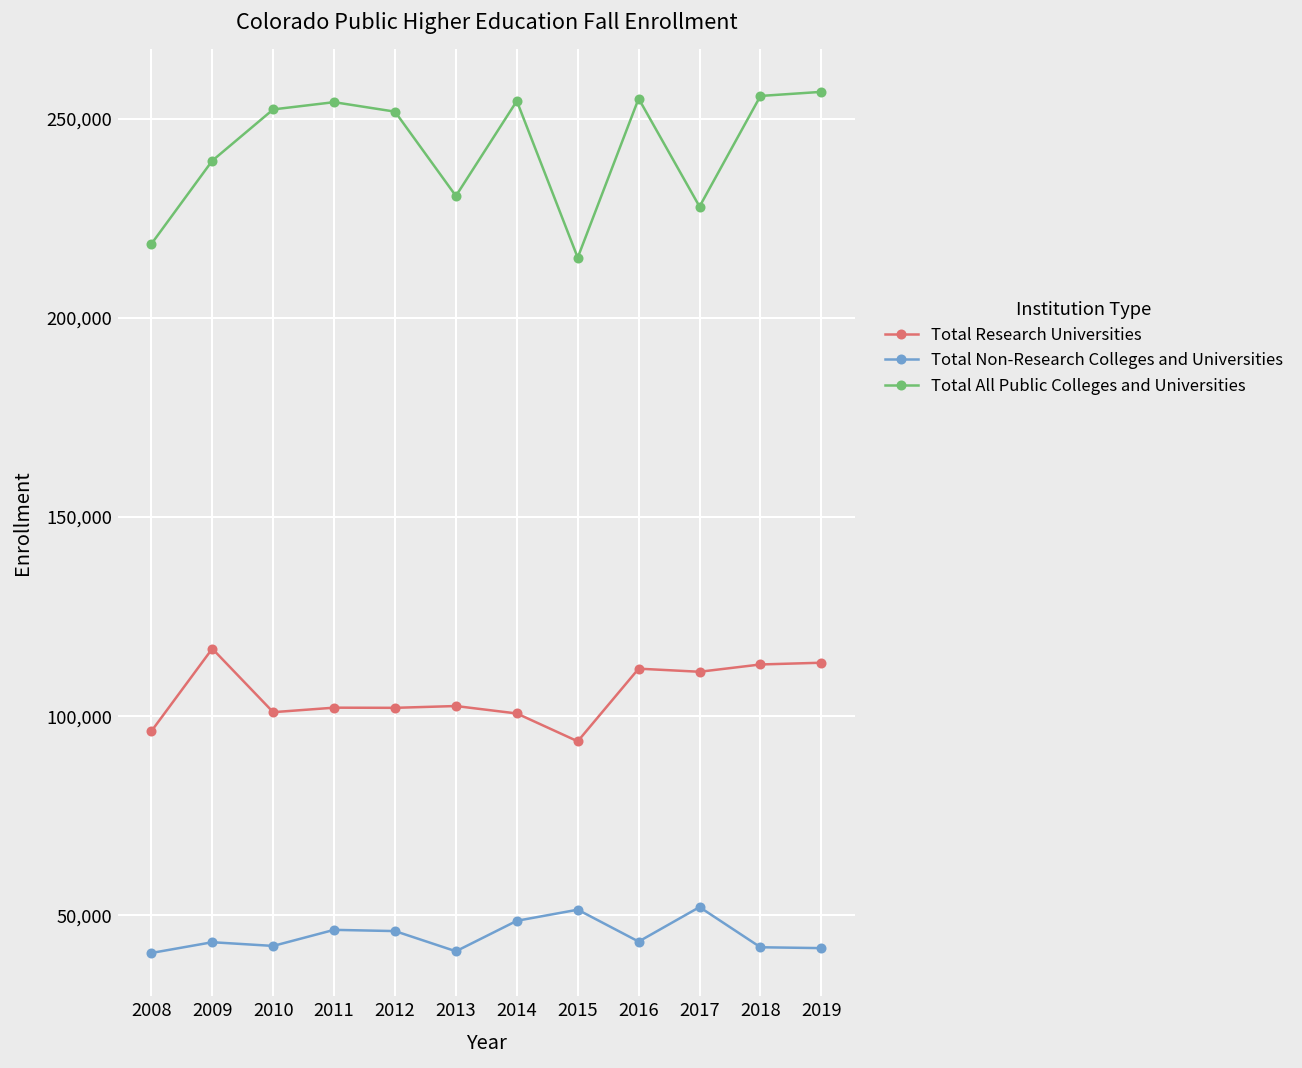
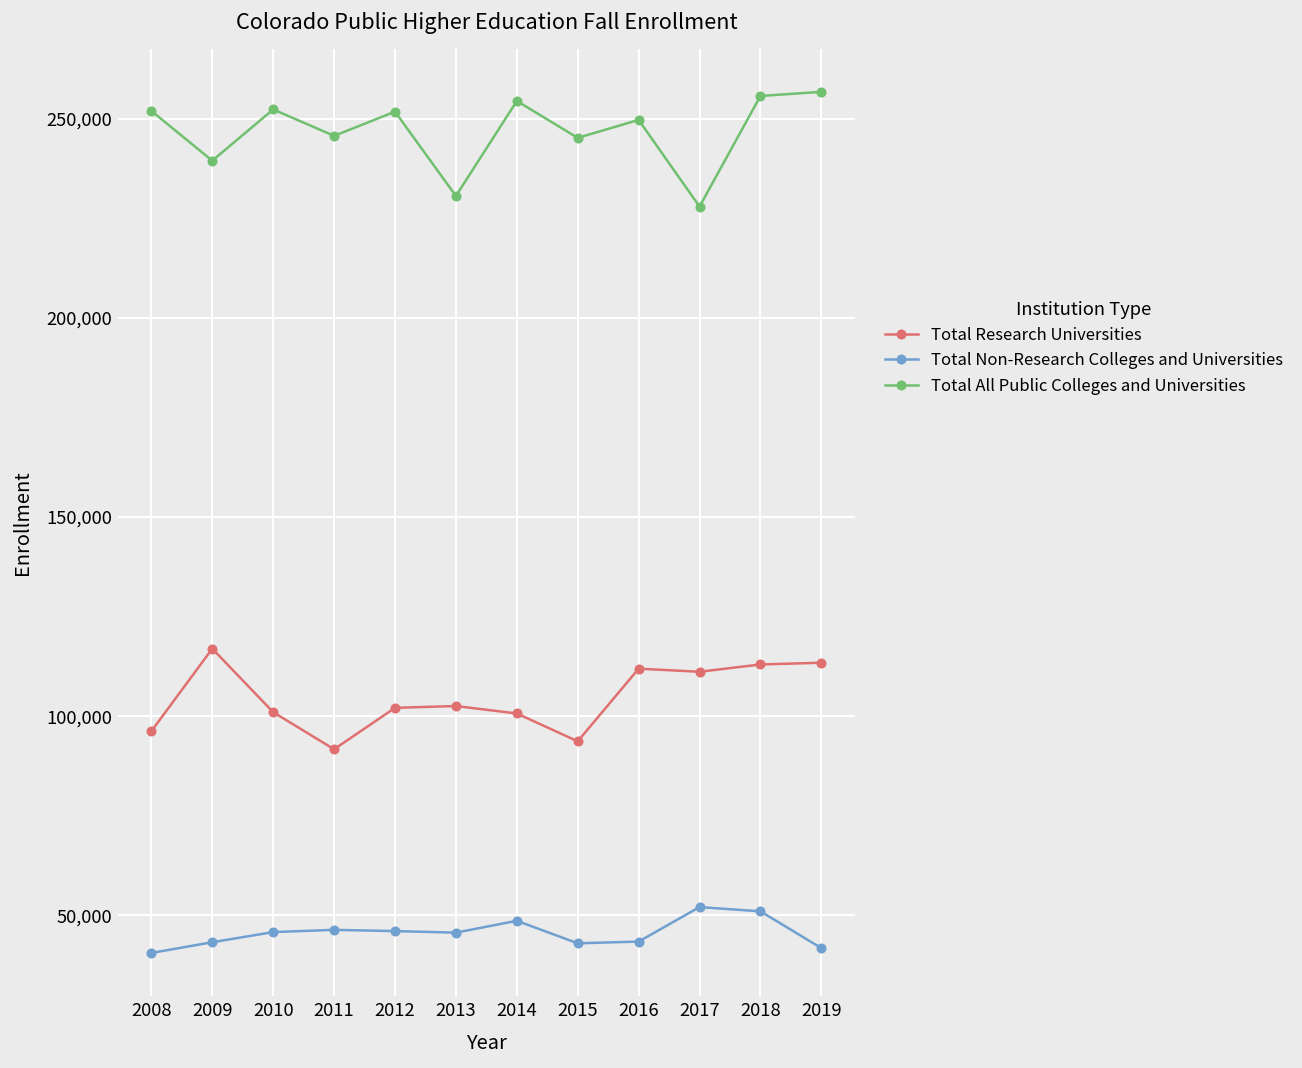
Total All Public Colleges and Universities, 2008: 219,000 -> 252,000
Total Non-Research Colleges and Universities, 2010: 42,000 -> 46,000
Total Research Universities, 2011: 102,000 -> 92,000
Total All Public Colleges and Universities, 2011: 254,000 -> 246,000
Total Non-Research Colleges and Universities, 2013: 41,000 -> 46,000
Total Non-Research Colleges and Universities, 2015: 51,000 -> 43,000
Total All Public Colleges and Universities, 2015: 215,000 -> 245,000
Total All Public Colleges and Universities, 2016: 255,000 -> 250,000
Total Non-Research Colleges and Universities, 2018: 42,000 -> 51,000
